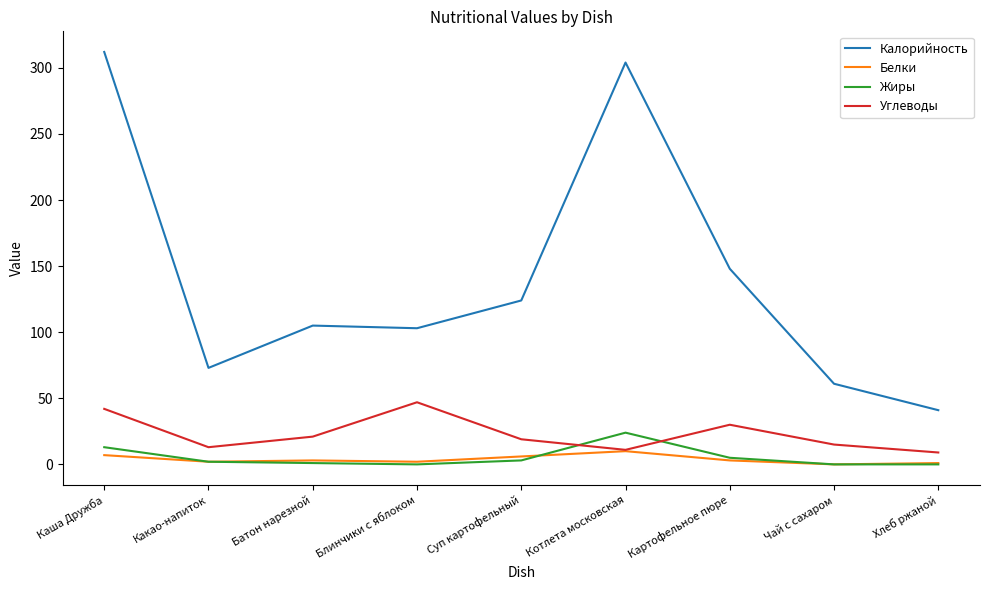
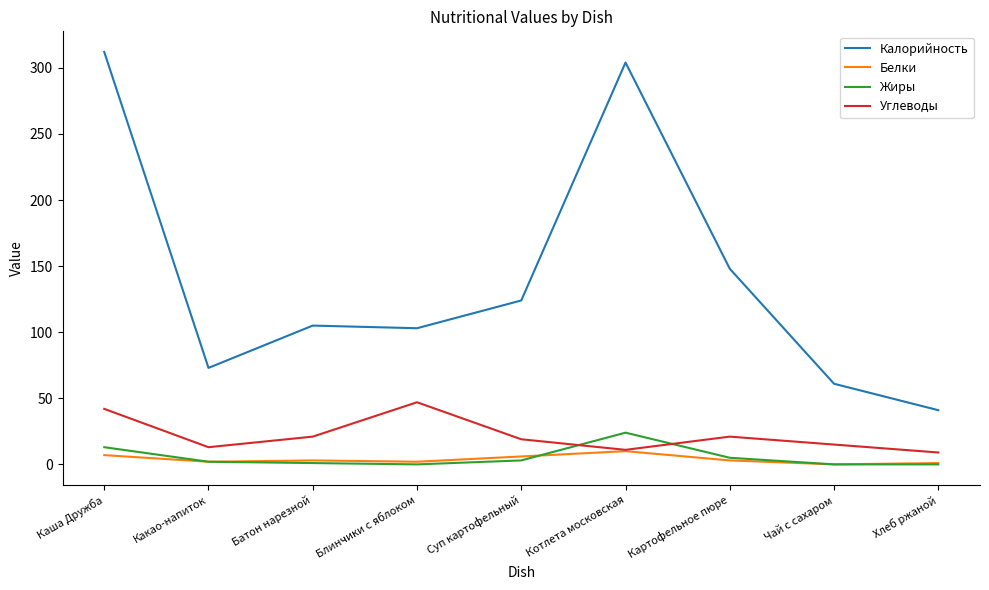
Углеводы, Картофельное пюре: 30 -> 21
